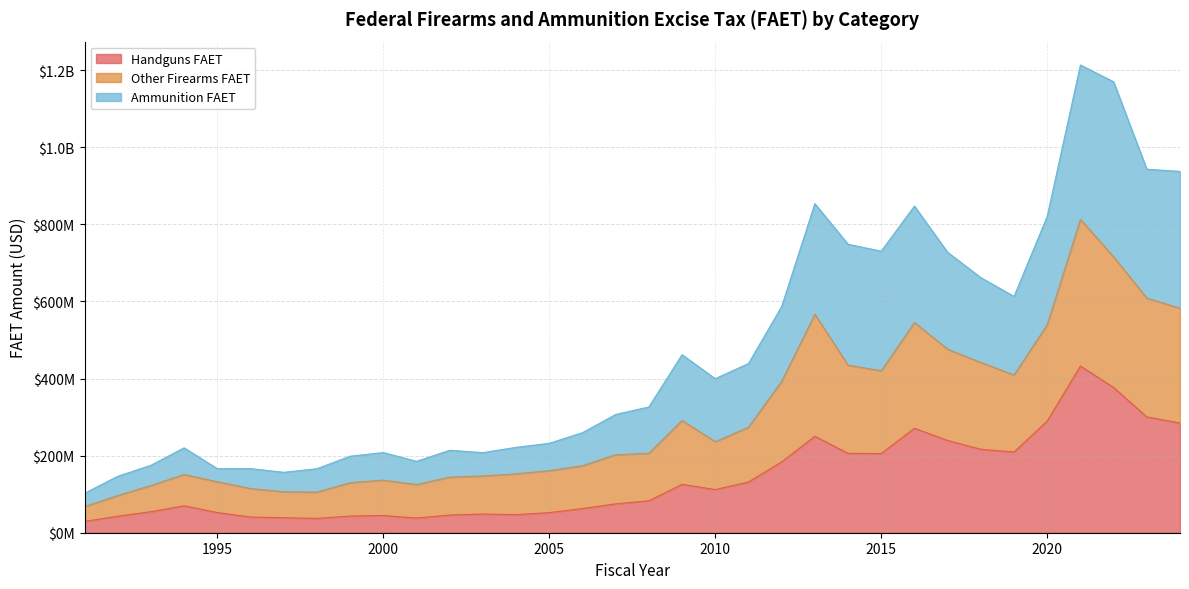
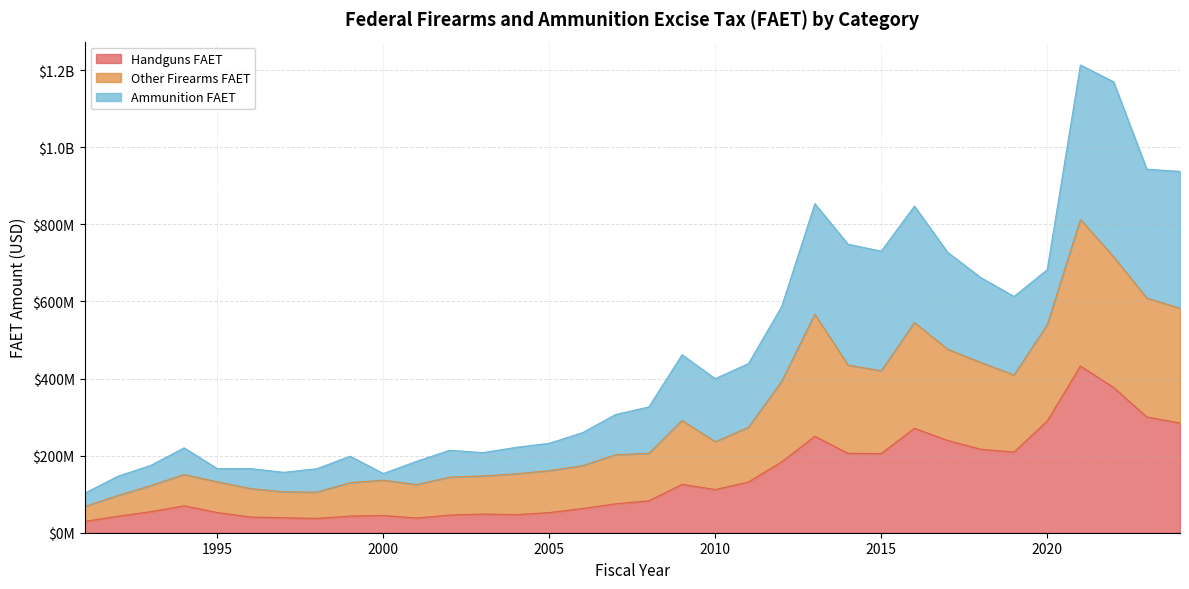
Ammunition FAET, 2000: $70000000 -> $20000000
Ammunition FAET, 2020: $280000000 -> $140000000
